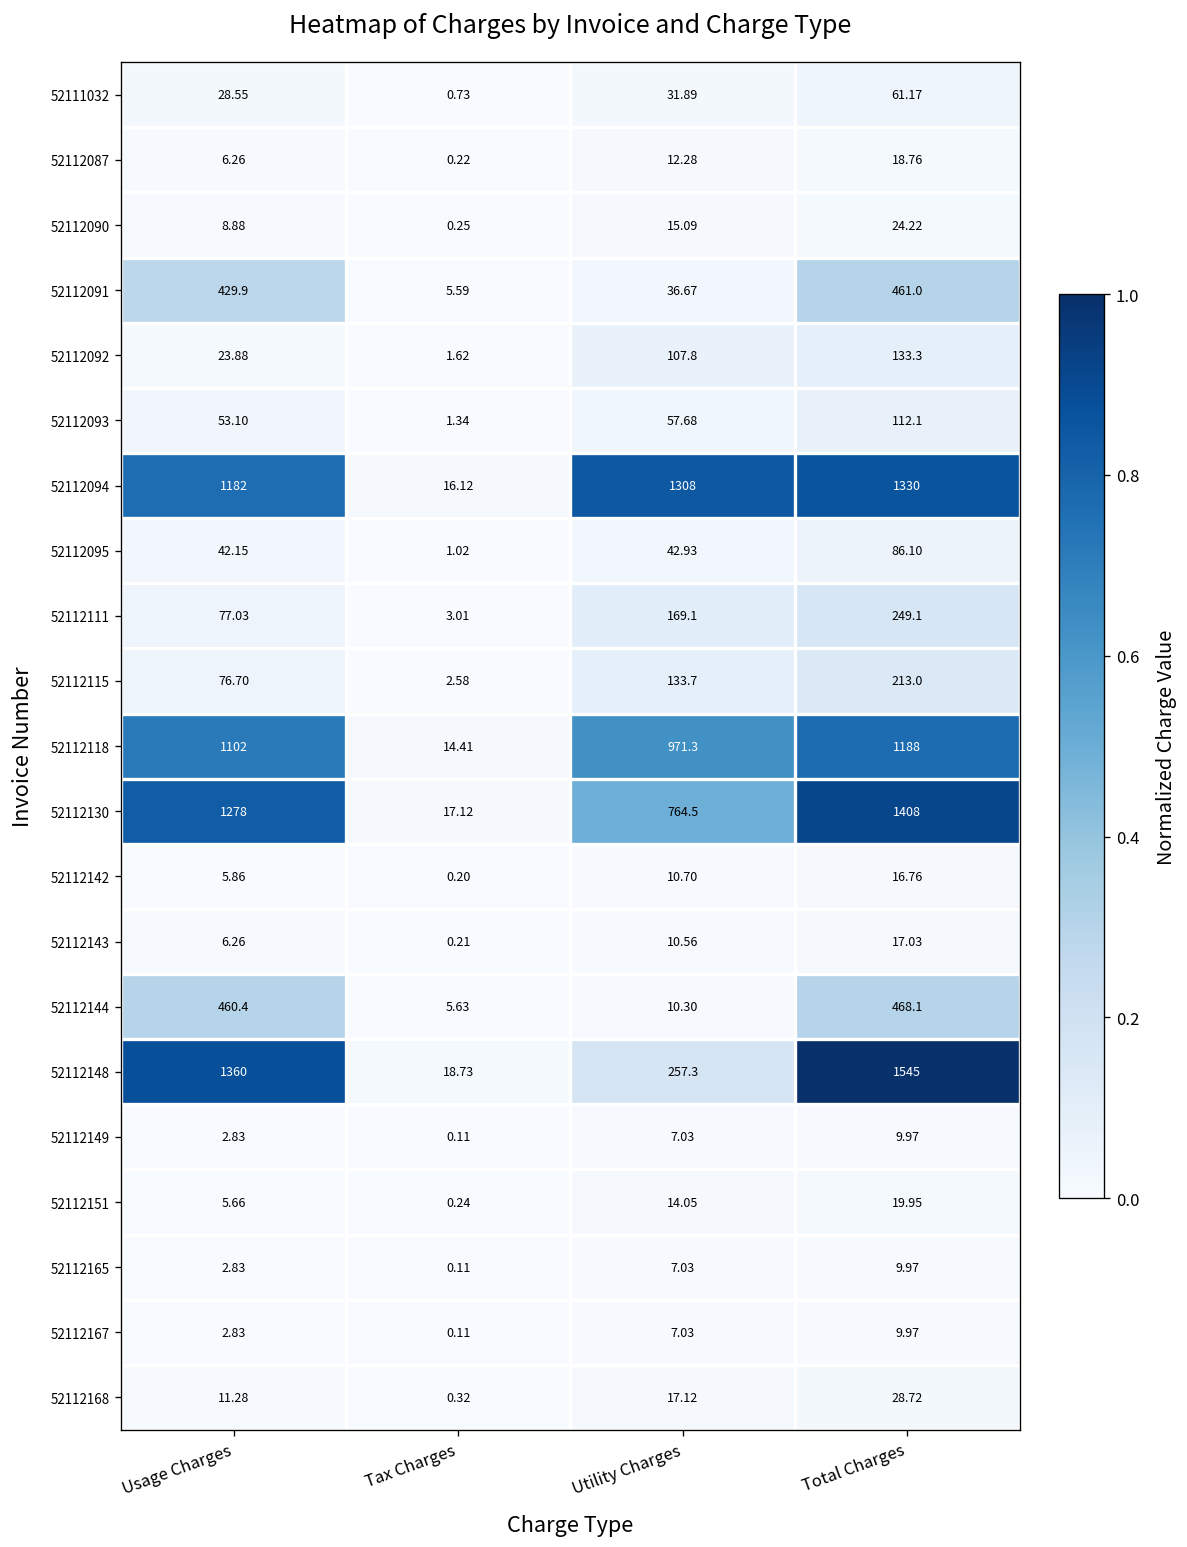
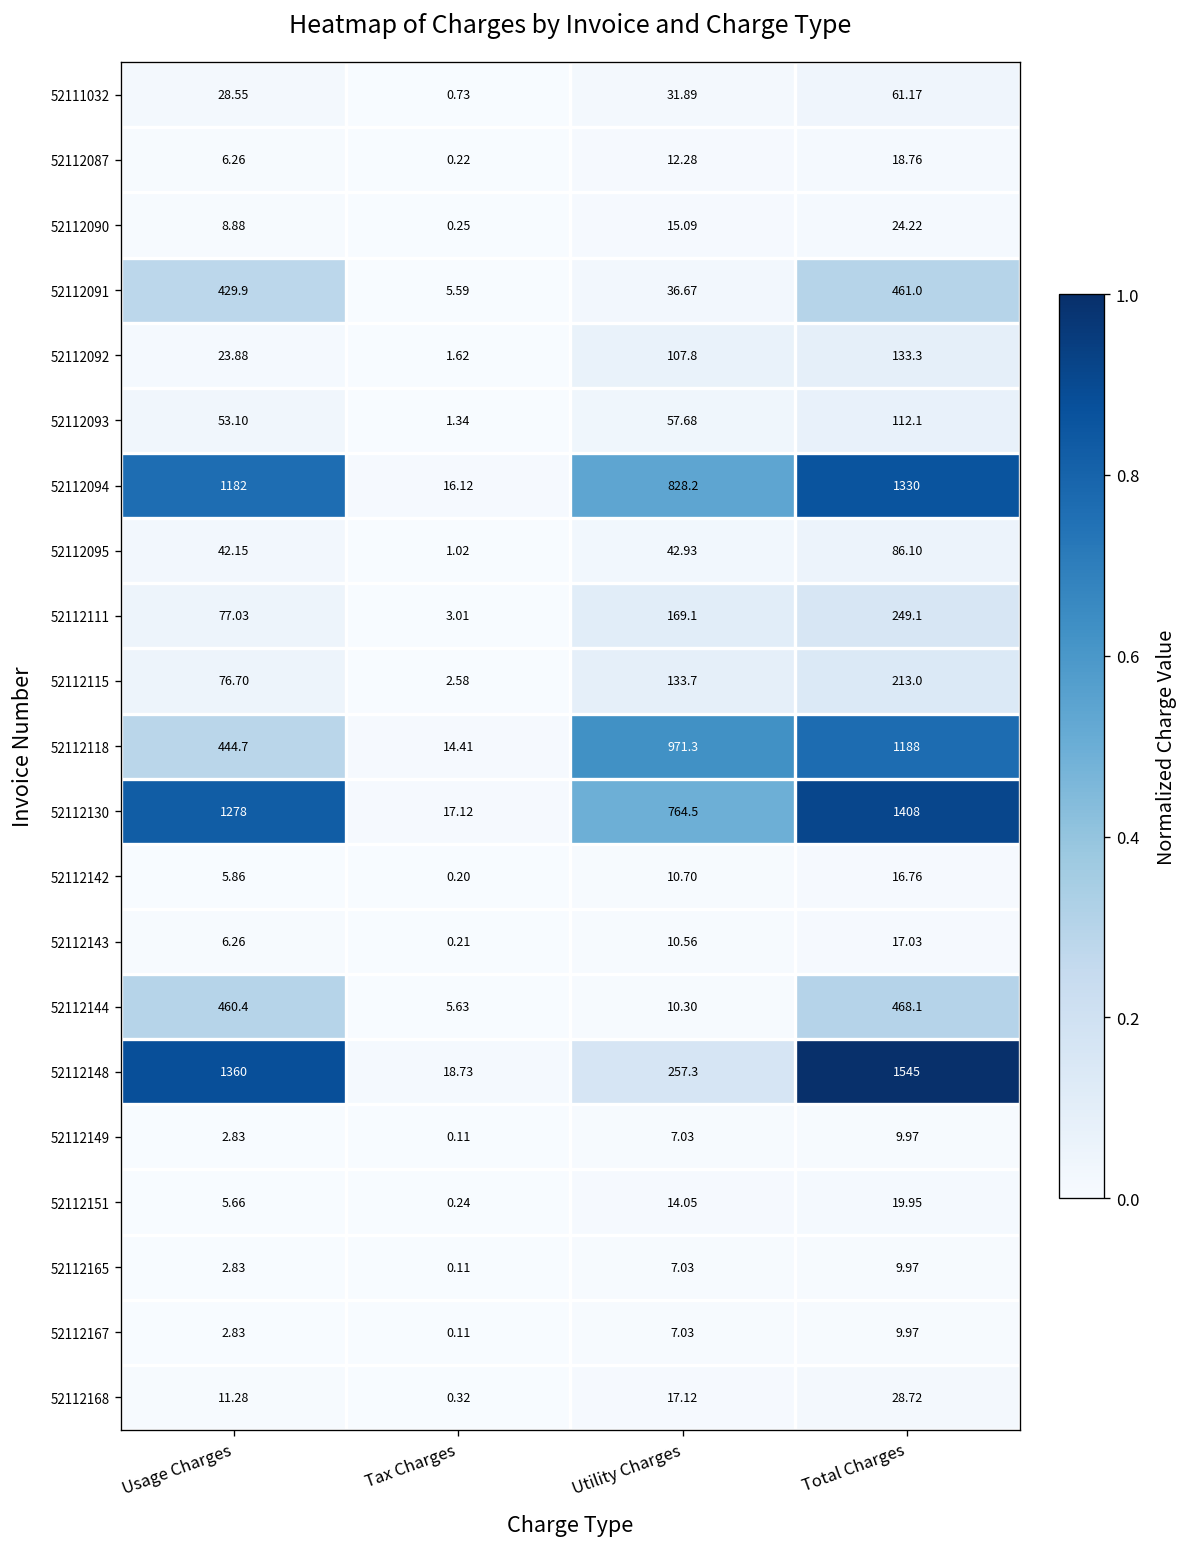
52112094, Utility Charges: 1308 -> 828.2
52112118, Usage Charges: 1102 -> 444.7
